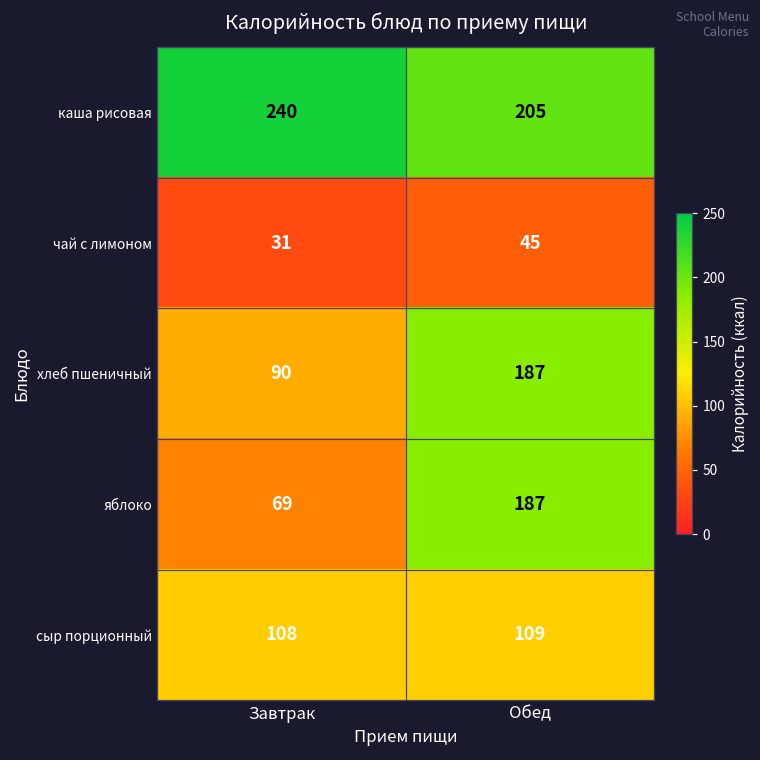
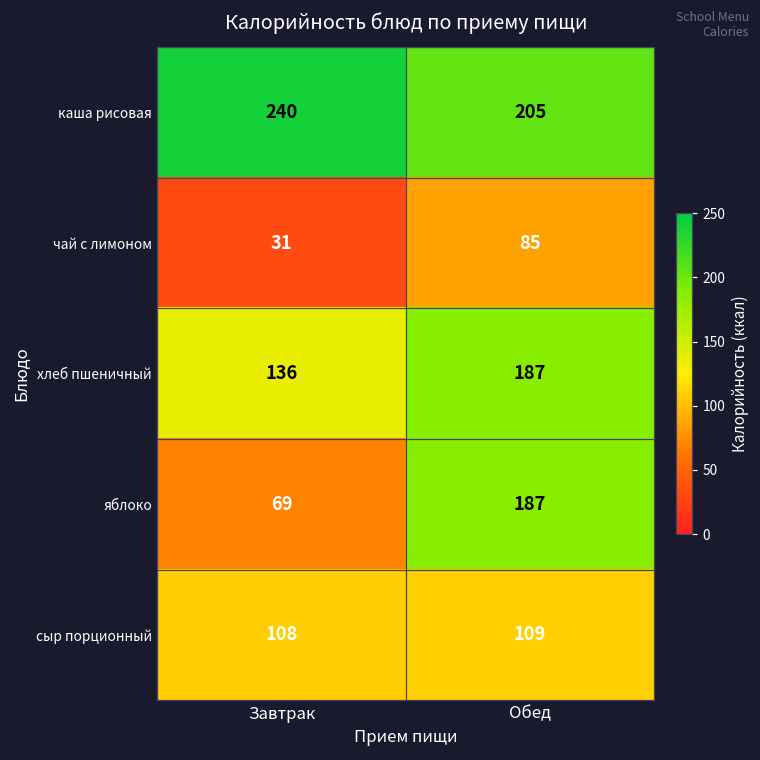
чай с лимоном, Обед: 45 -> 85
хлеб пшеничный, Завтрак: 90 -> 136
